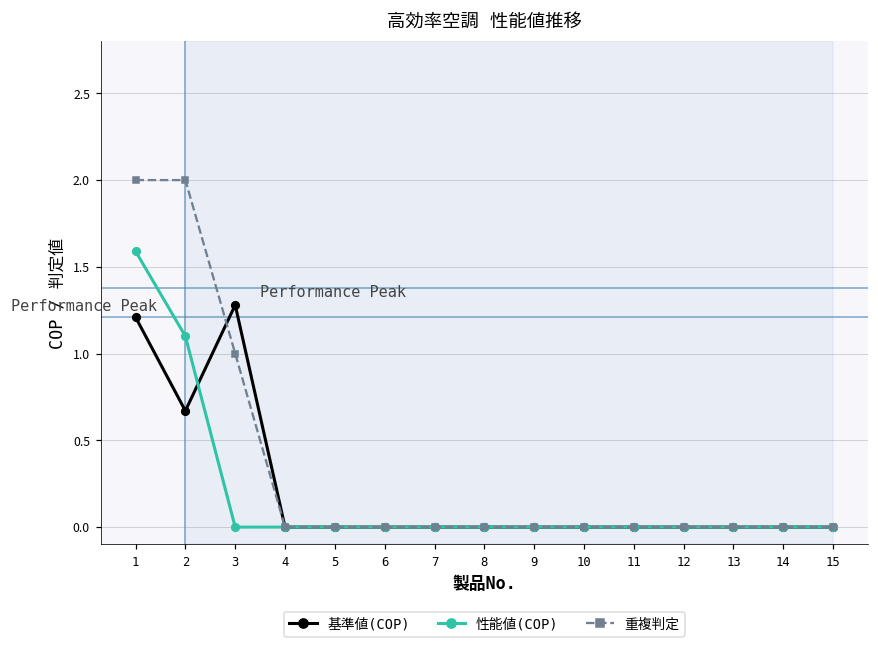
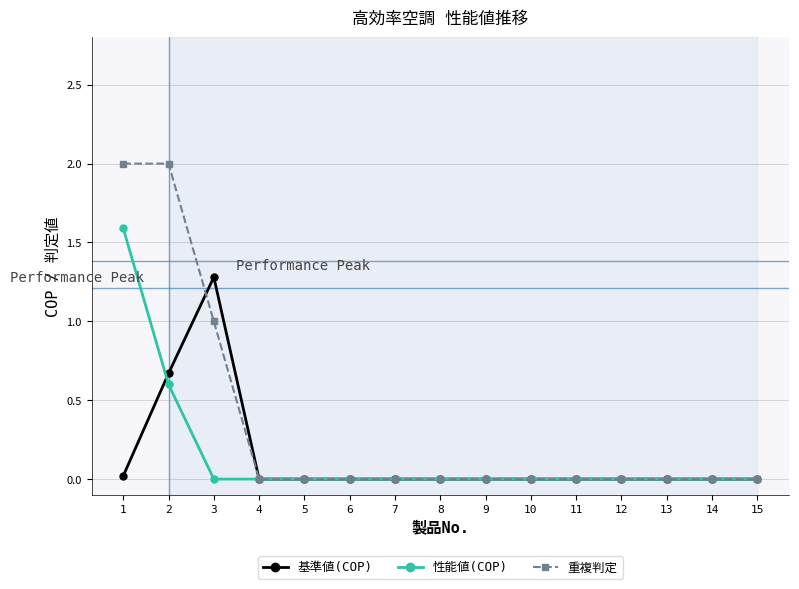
基準値(COP), 1: 1.21 -> 0.02
性能値(COP), 2: 1.1 -> 0.6
